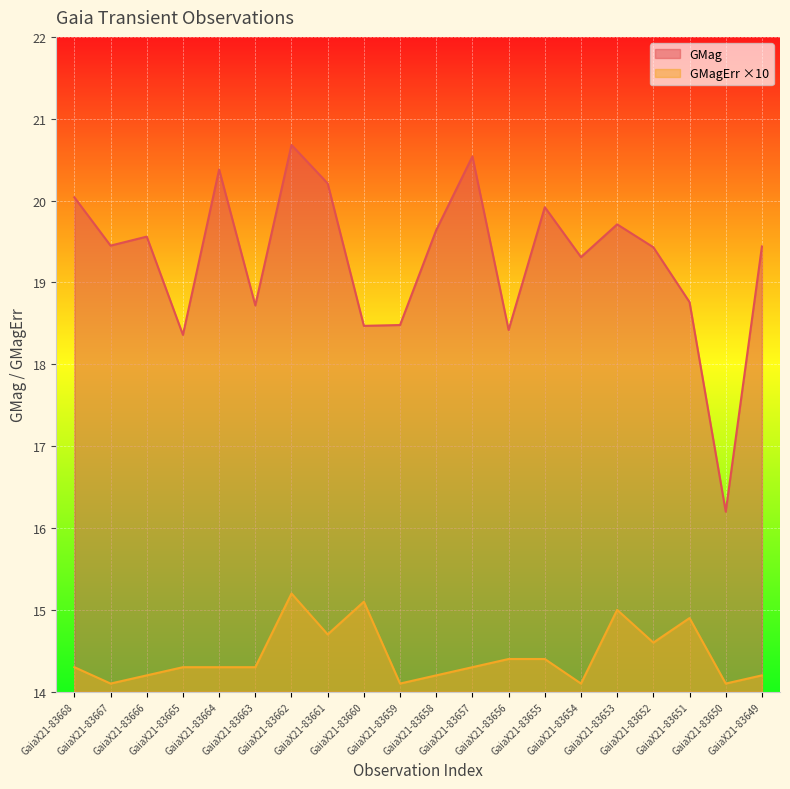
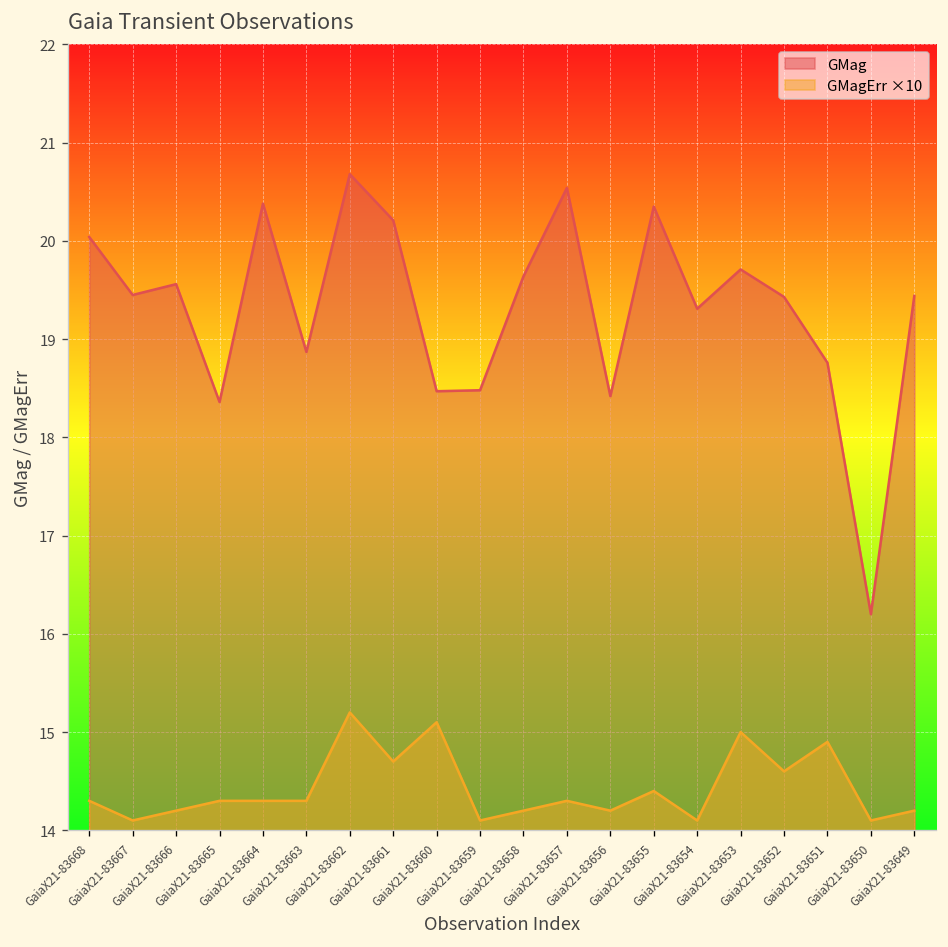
GMag, GaiaX21-83663: 18.7 -> 18.9
GMagErr ×10, GaiaX21-83656: 14.4 -> 14.2
GMag, GaiaX21-83655: 19.9 -> 20.4
